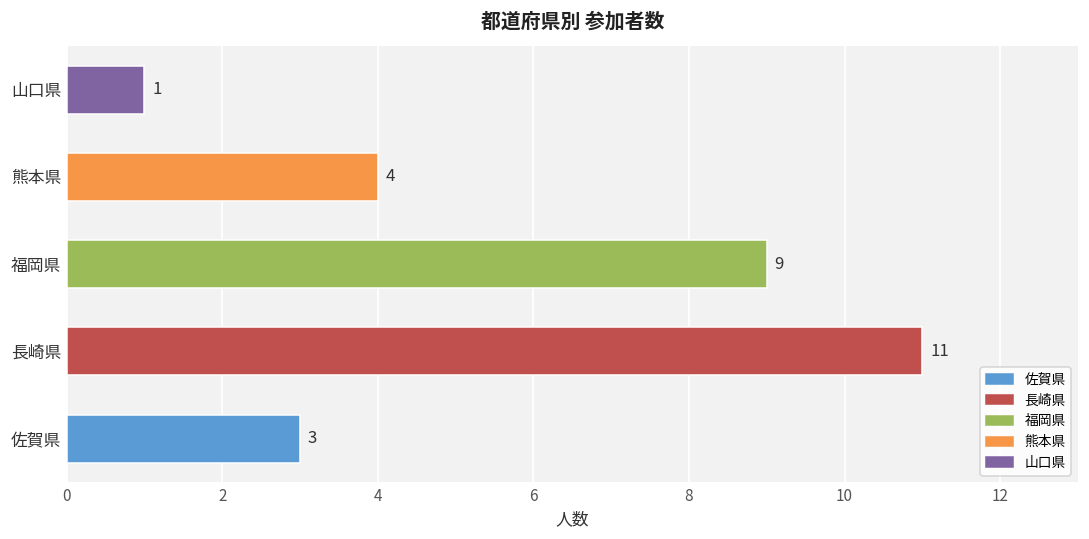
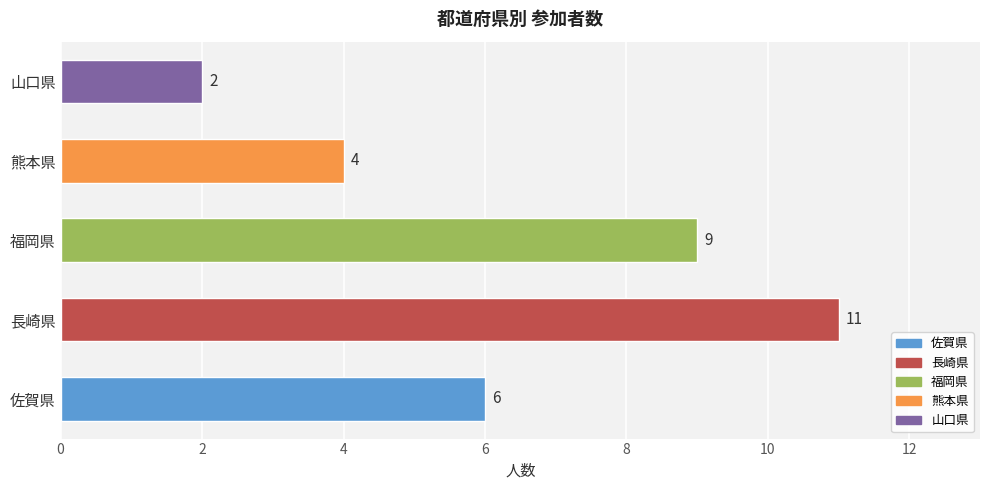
山口県: 1 -> 2
佐賀県: 3 -> 6
